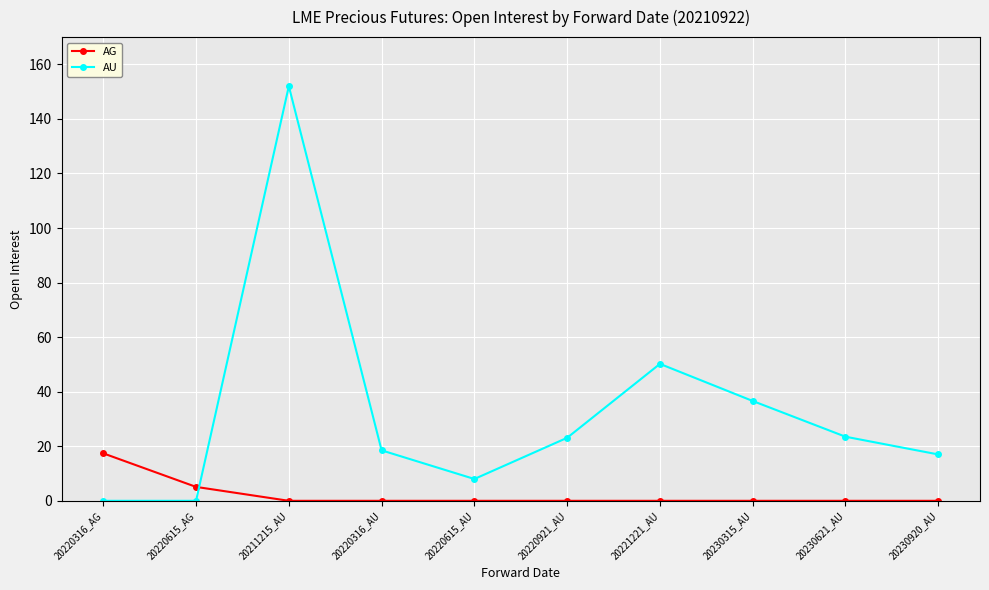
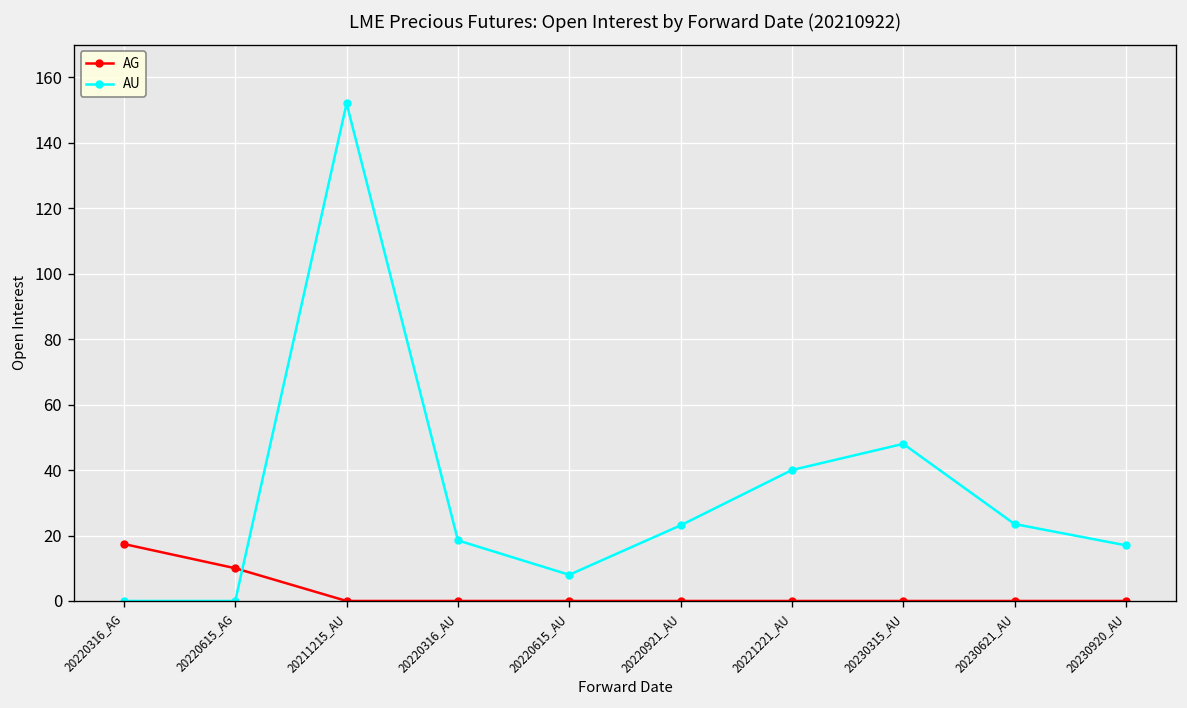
AG, 20220615_AG: 5 -> 10
AU, 20221221_AU: 50 -> 40
AU, 20230315_AU: 37 -> 48
